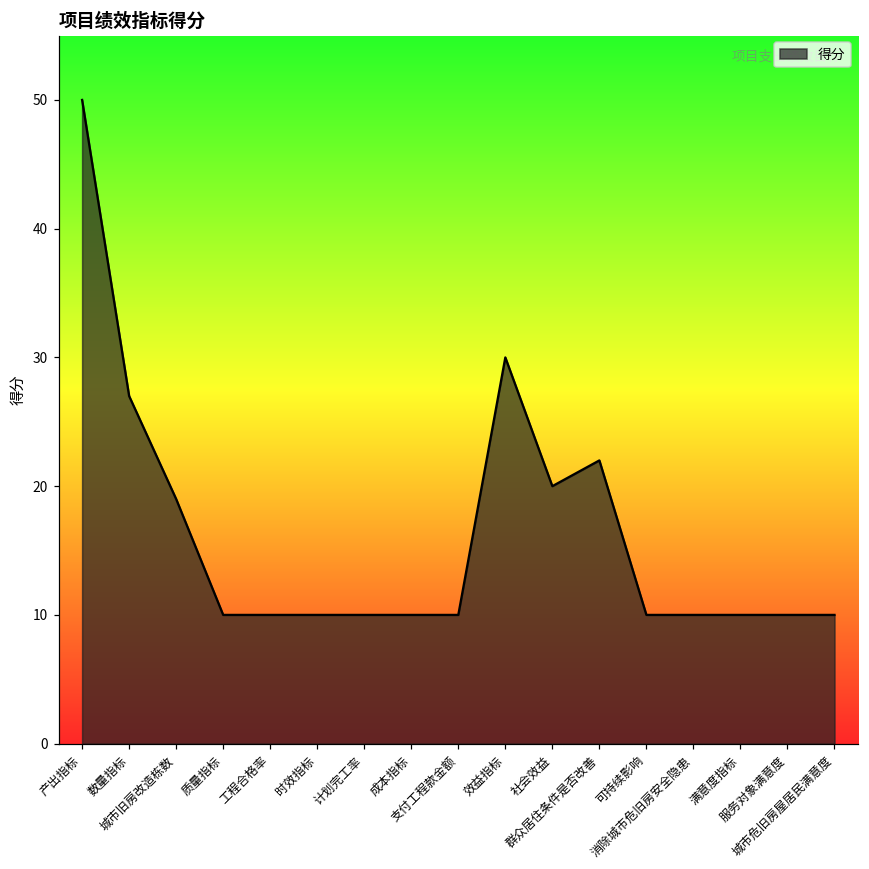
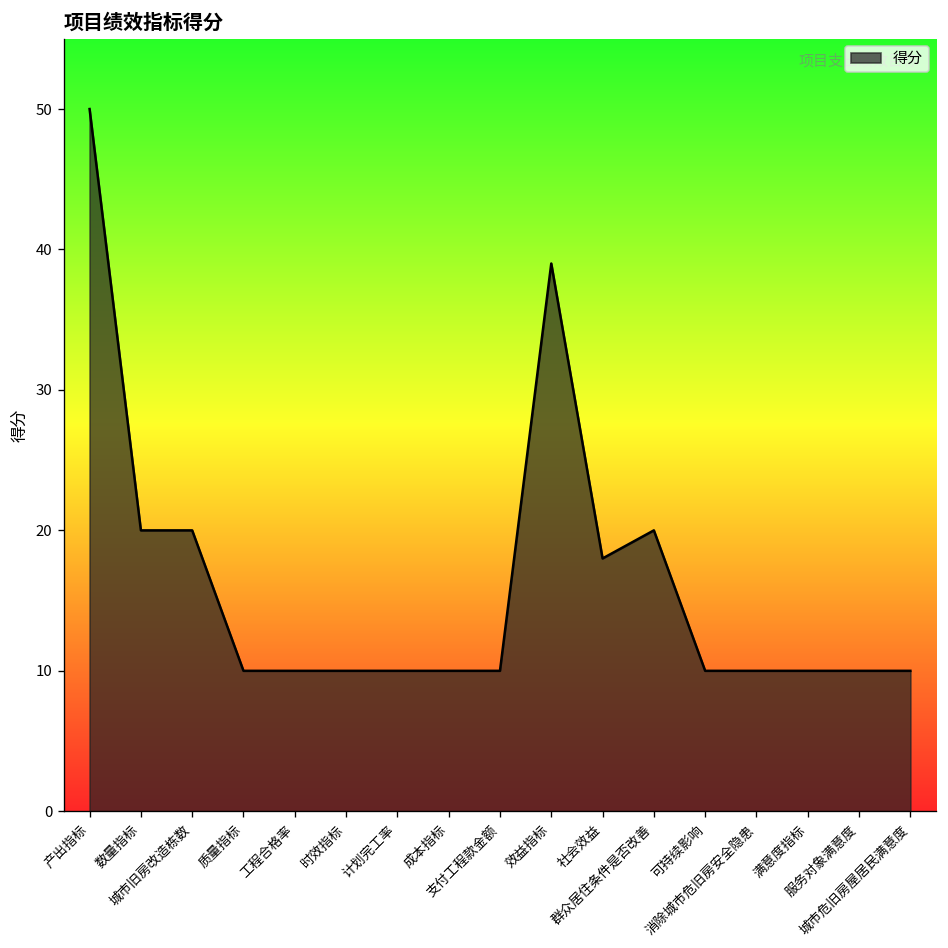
数量指标: 27 -> 20
城市旧房改造栋数: 19 -> 20
效益指标: 30 -> 39
社会效益: 20 -> 18
群众居住条件是否改善: 22 -> 20
